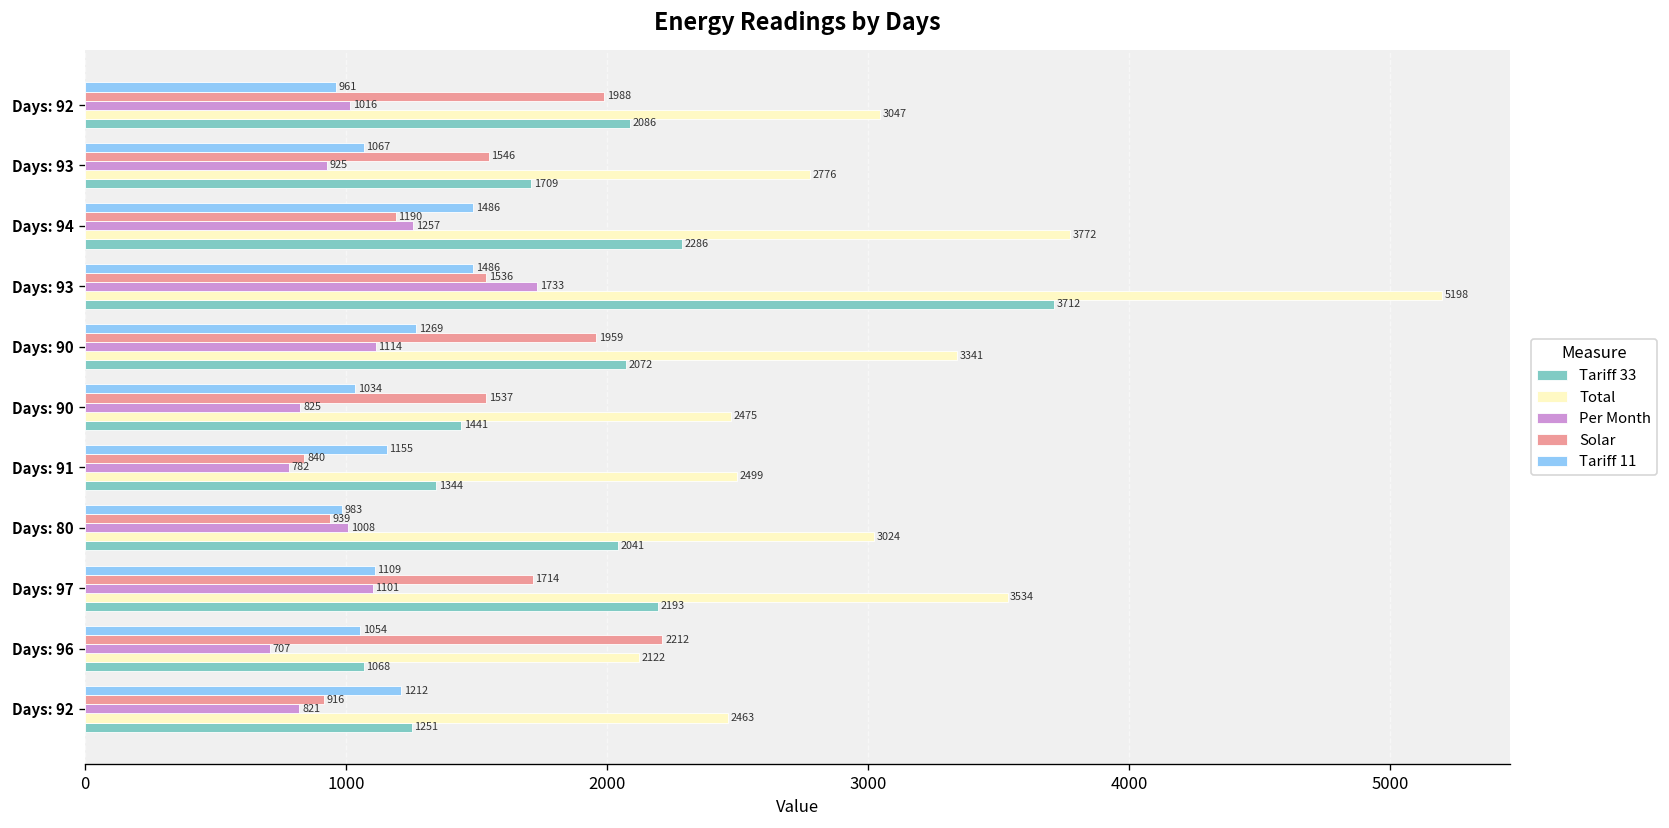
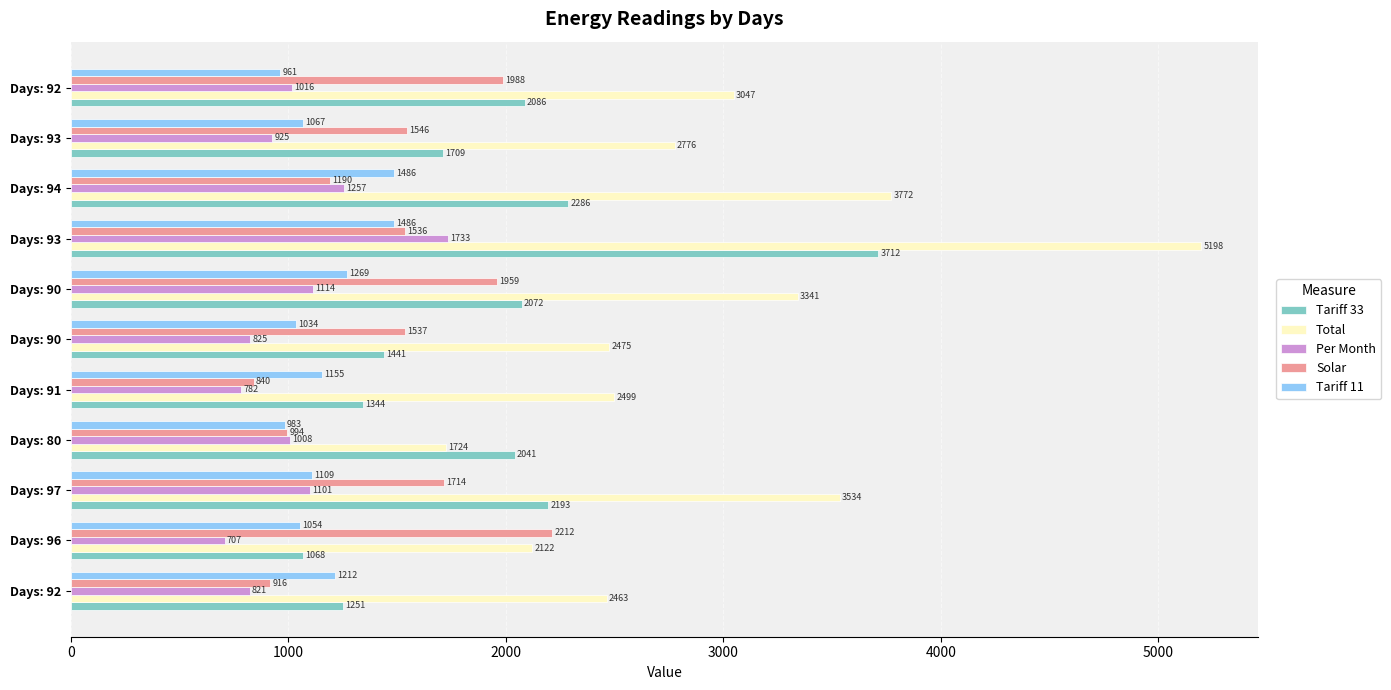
Solar, Days: 80: 939 -> 994
Total, Days: 80: 3024 -> 1724
